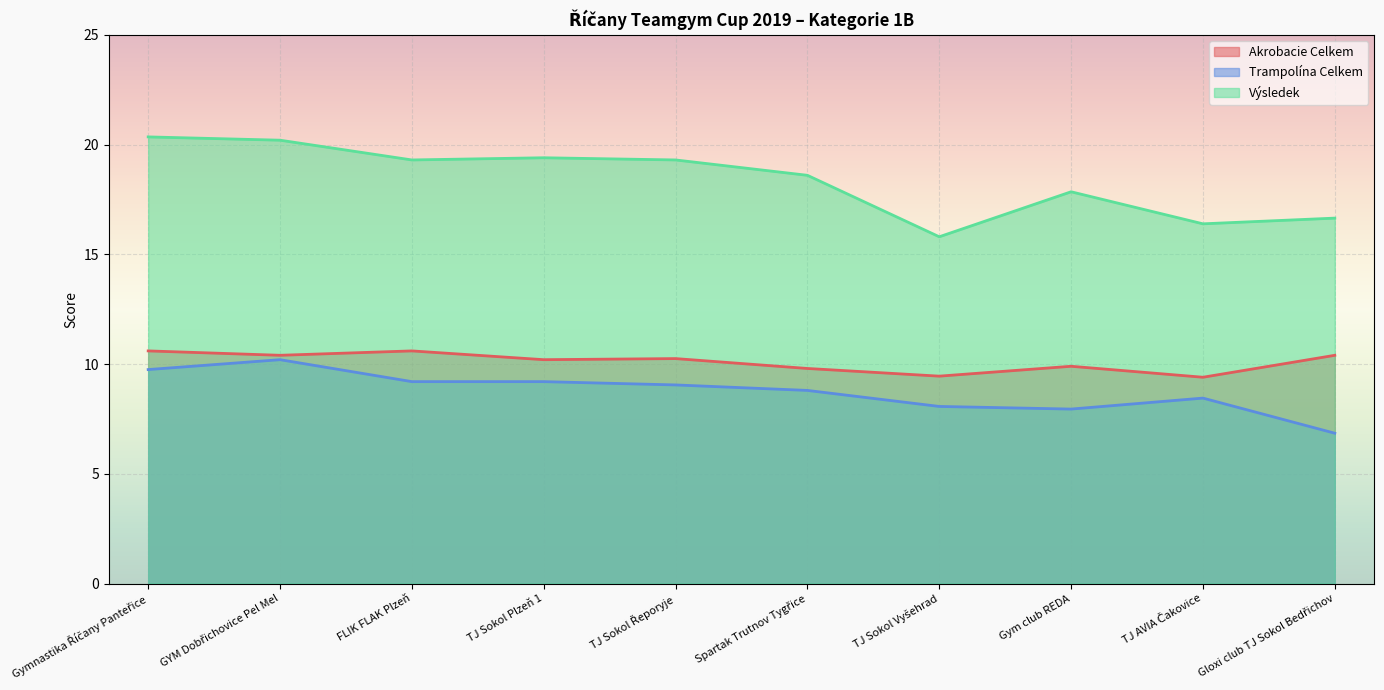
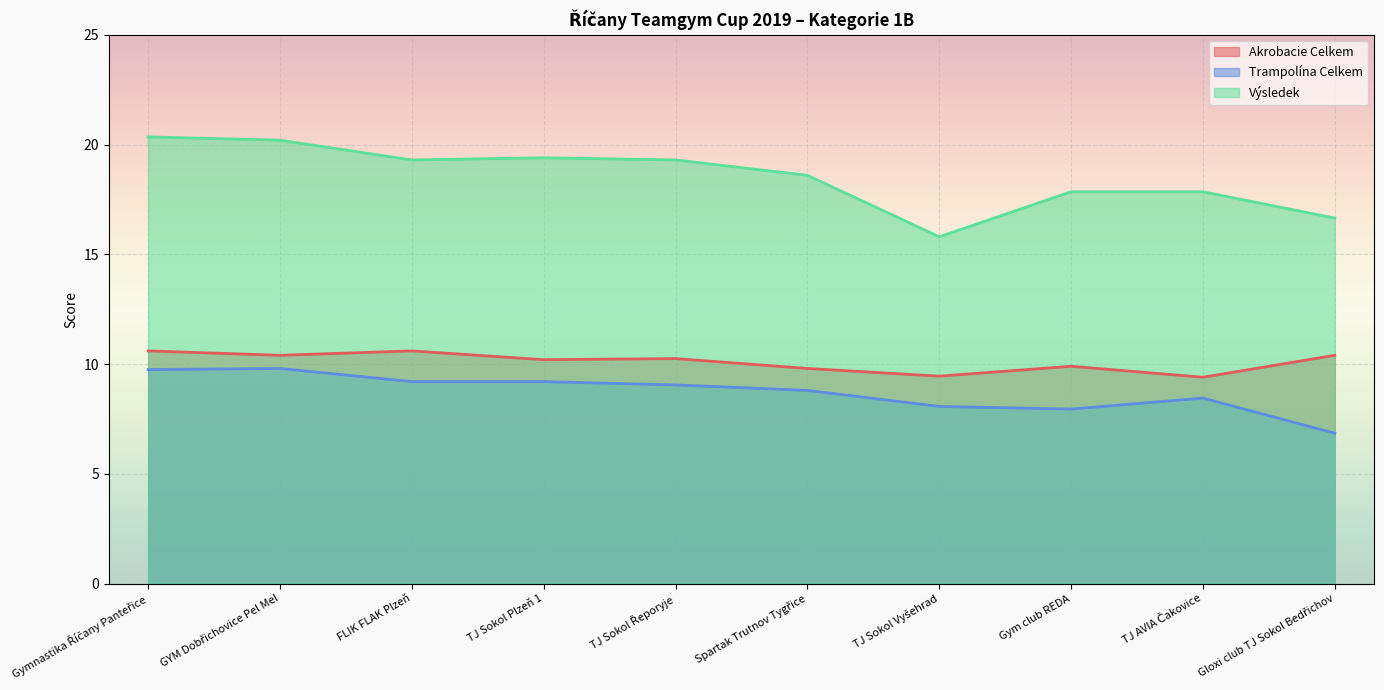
Trampolína Celkem, GYM Dobřichovice Pel Mel: 10.2 -> 9.8
Výsledek, TJ AVIA Čakovice: 16.4 -> 17.9
